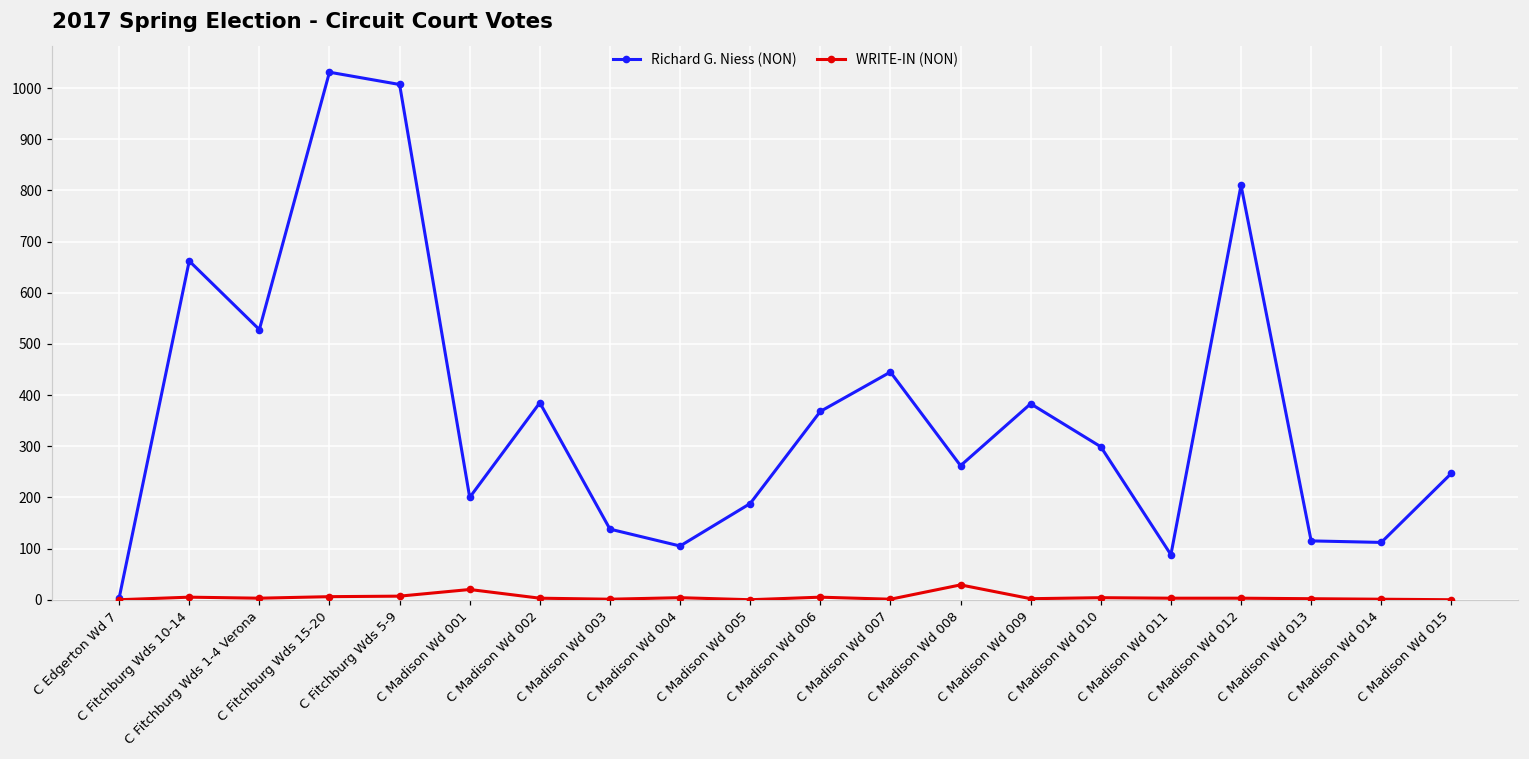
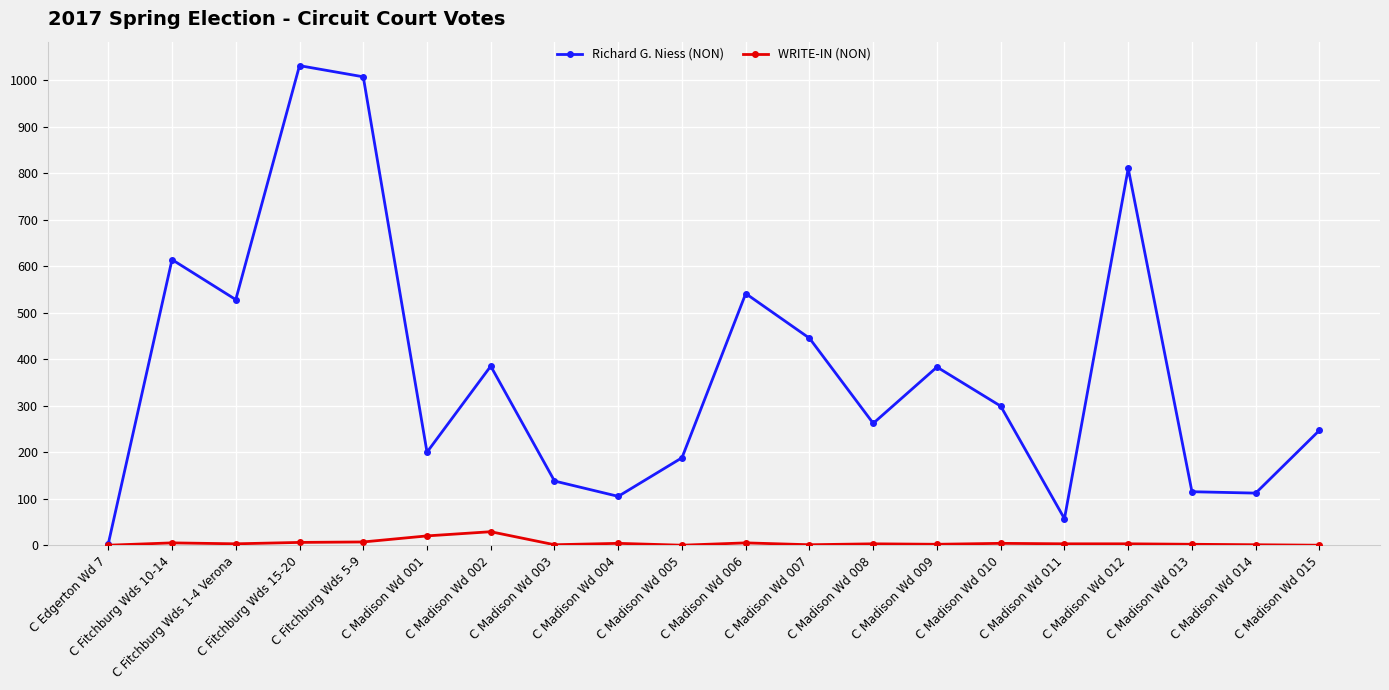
Richard G. Niess (NON), C Fitchburg Wds 10-14: 660 -> 610
WRITE-IN (NON), C Madison Wd 002: 0 -> 30
Richard G. Niess (NON), C Madison Wd 006: 370 -> 540
WRITE-IN (NON), C Madison Wd 008: 30 -> 0
Richard G. Niess (NON), C Madison Wd 011: 90 -> 60
